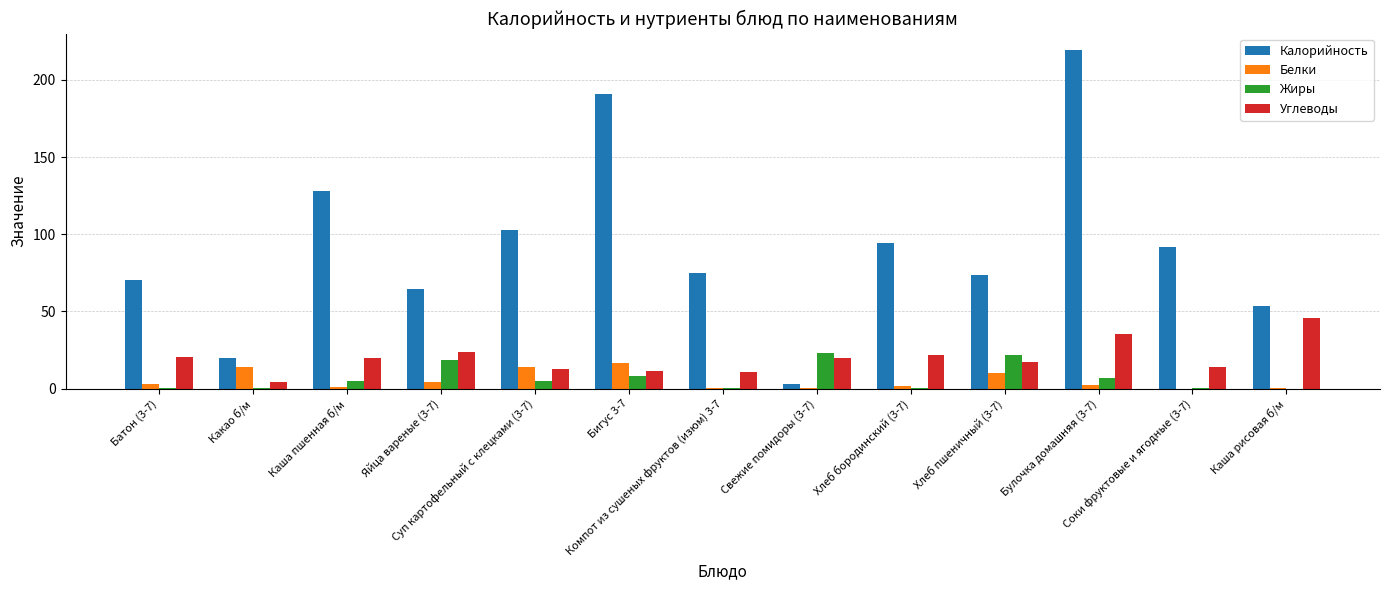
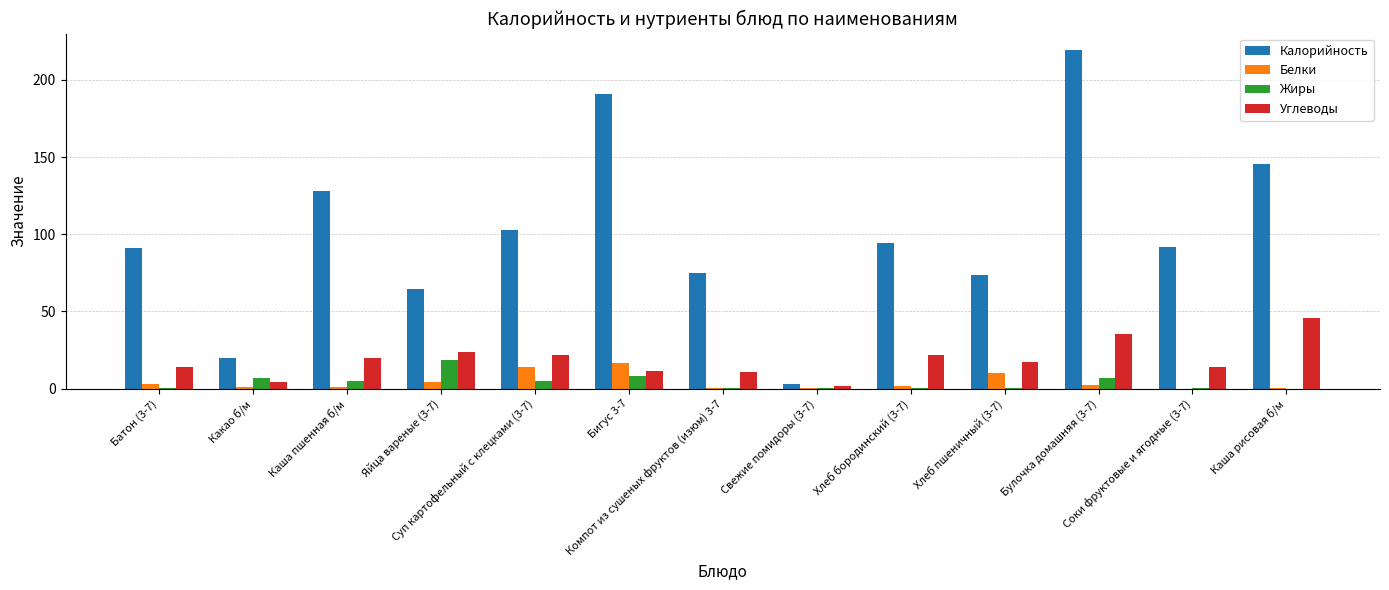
Калорийность, Батон (3-7): 70 -> 91
Углеводы, Батон (3-7): 21 -> 14
Белки, Какао б/м: 14 -> 1
Жиры, Какао б/м: 0 -> 7
Углеводы, Суп картофельный с клецками (3-7): 13 -> 22
Жиры, Свежие помидоры (3-7): 23 -> 0
Углеводы, Свежие помидоры (3-7): 20 -> 2
Жиры, Хлеб пшеничный (3-7): 22 -> 0
Калорийность, Каша рисовая б/м: 54 -> 145
